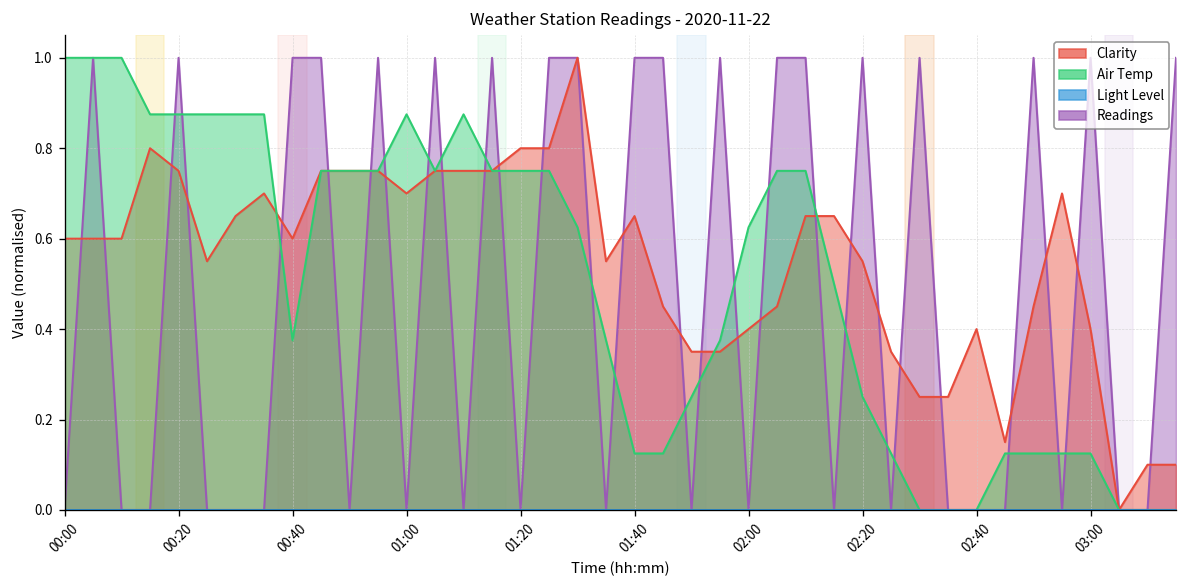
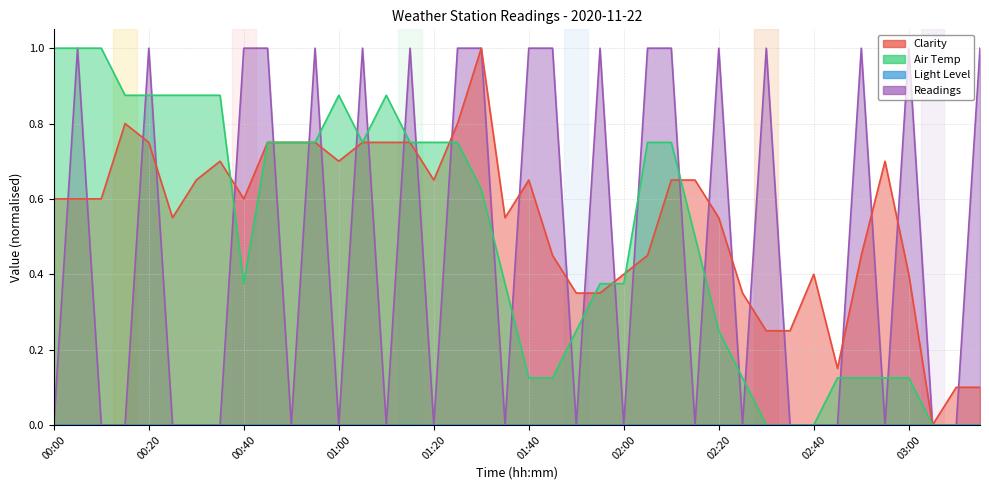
Clarity, 01:20: 0.80 -> 0.65
Air Temp, 02:00: 0.62 -> 0.37
